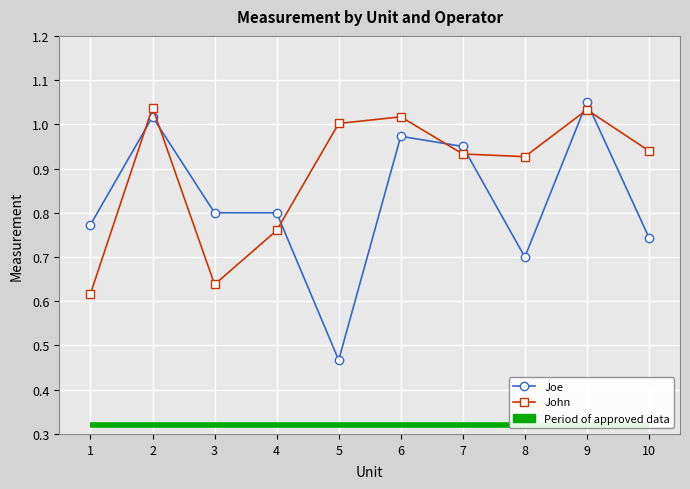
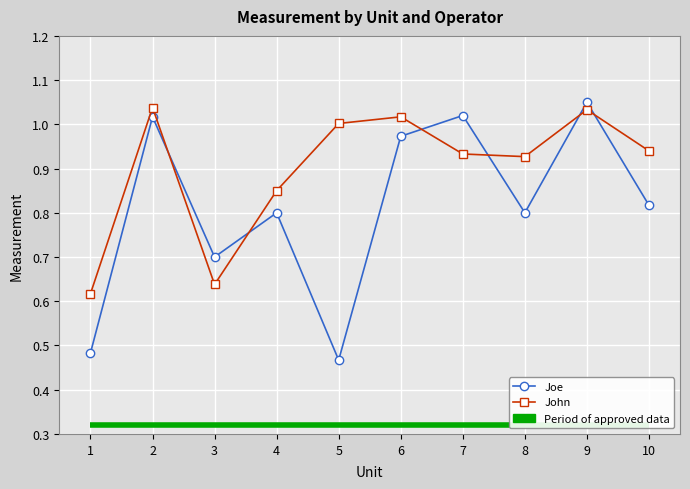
Joe, 1: 0.77 -> 0.48
Joe, 3: 0.8 -> 0.7
John, 4: 0.76 -> 0.85
Joe, 7: 0.95 -> 1.02
Joe, 8: 0.7 -> 0.8
Joe, 10: 0.74 -> 0.82
